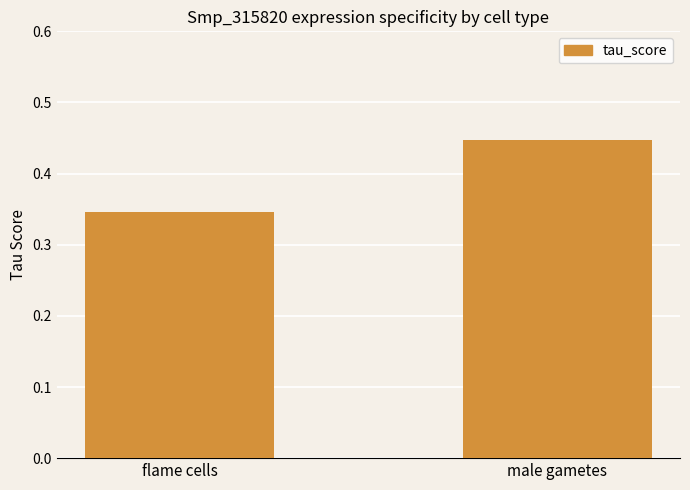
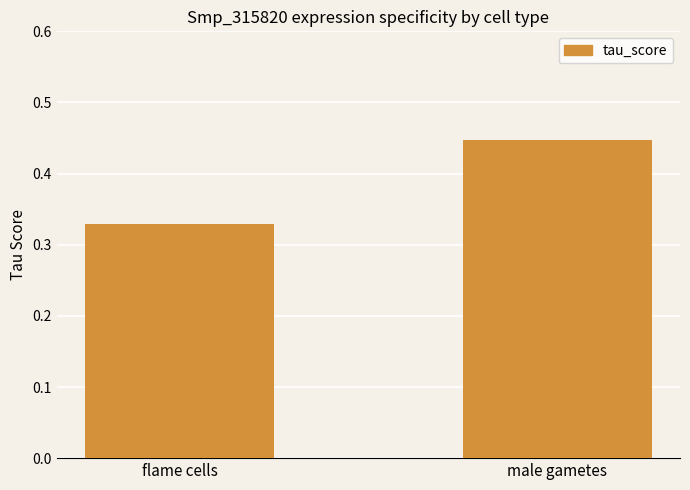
flame cells: 0.35 -> 0.33
